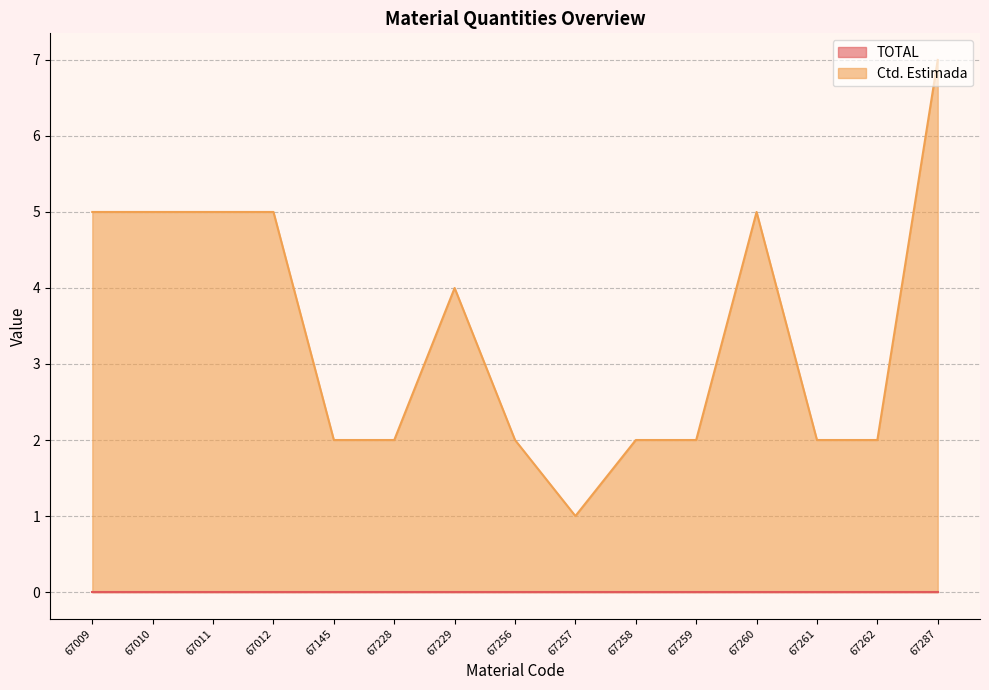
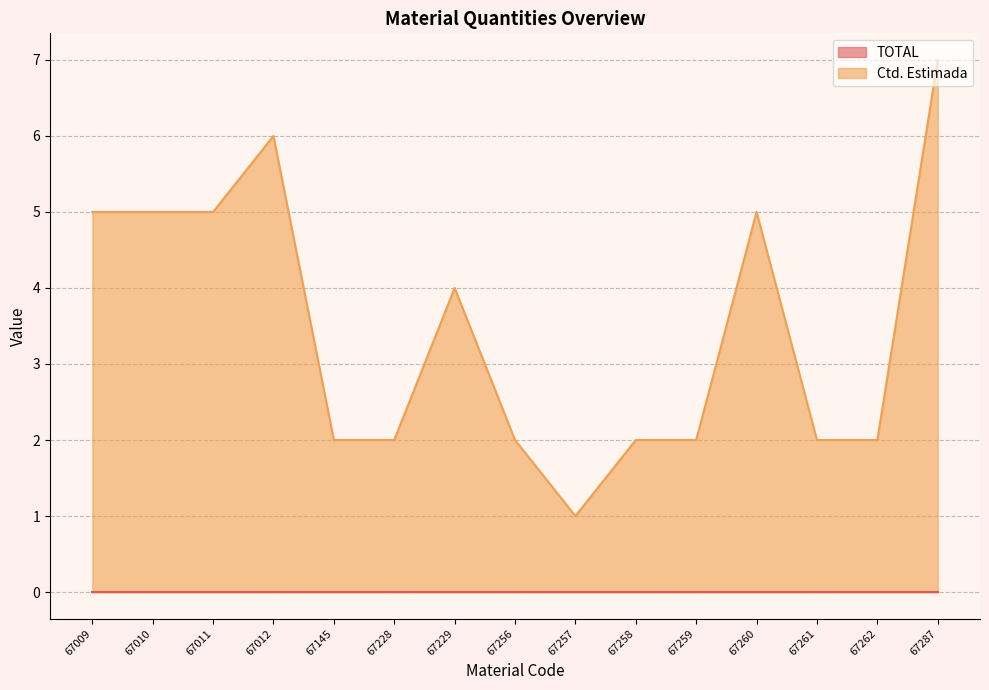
Ctd. Estimada, 67012: 5 -> 6
